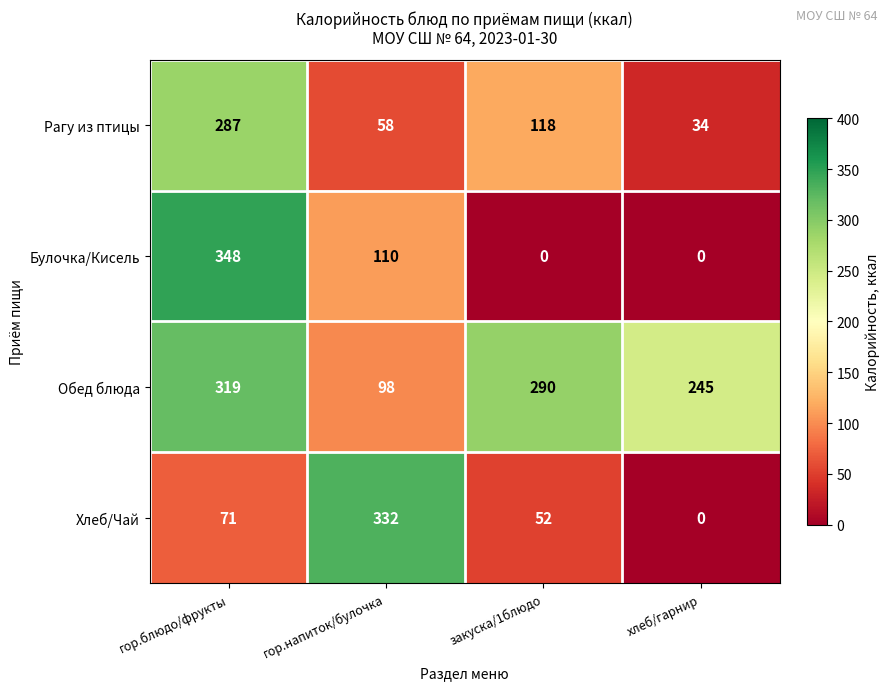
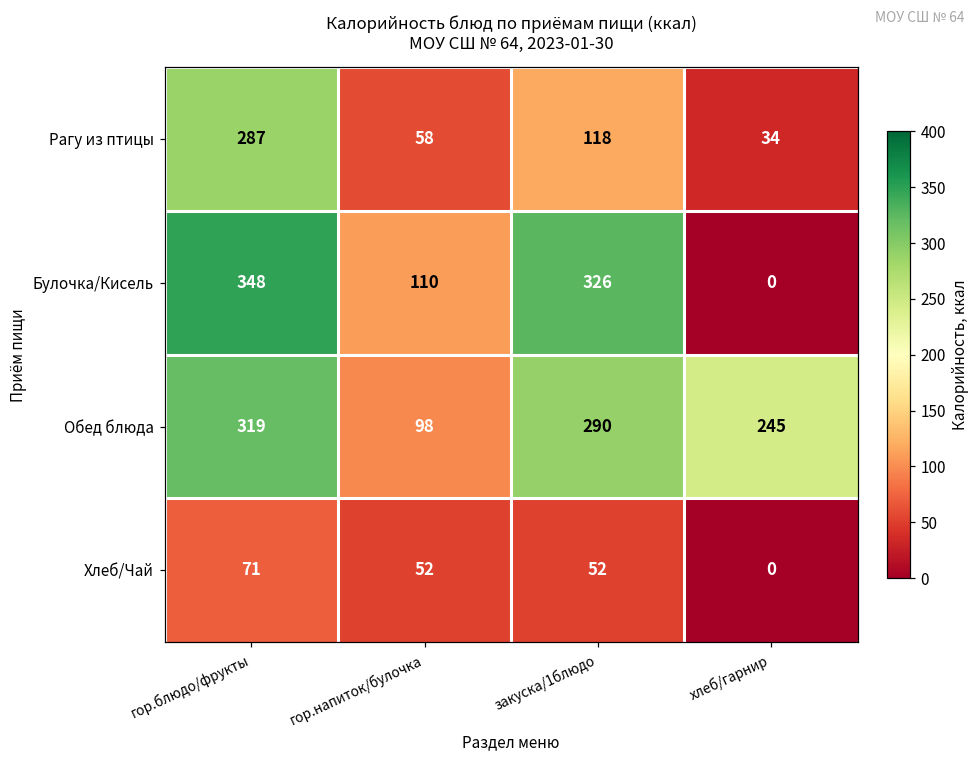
Булочка/Кисель, закуска/1блюдо: 0 -> 326
Хлеб/Чай, гор.напиток/булочка: 332 -> 52
